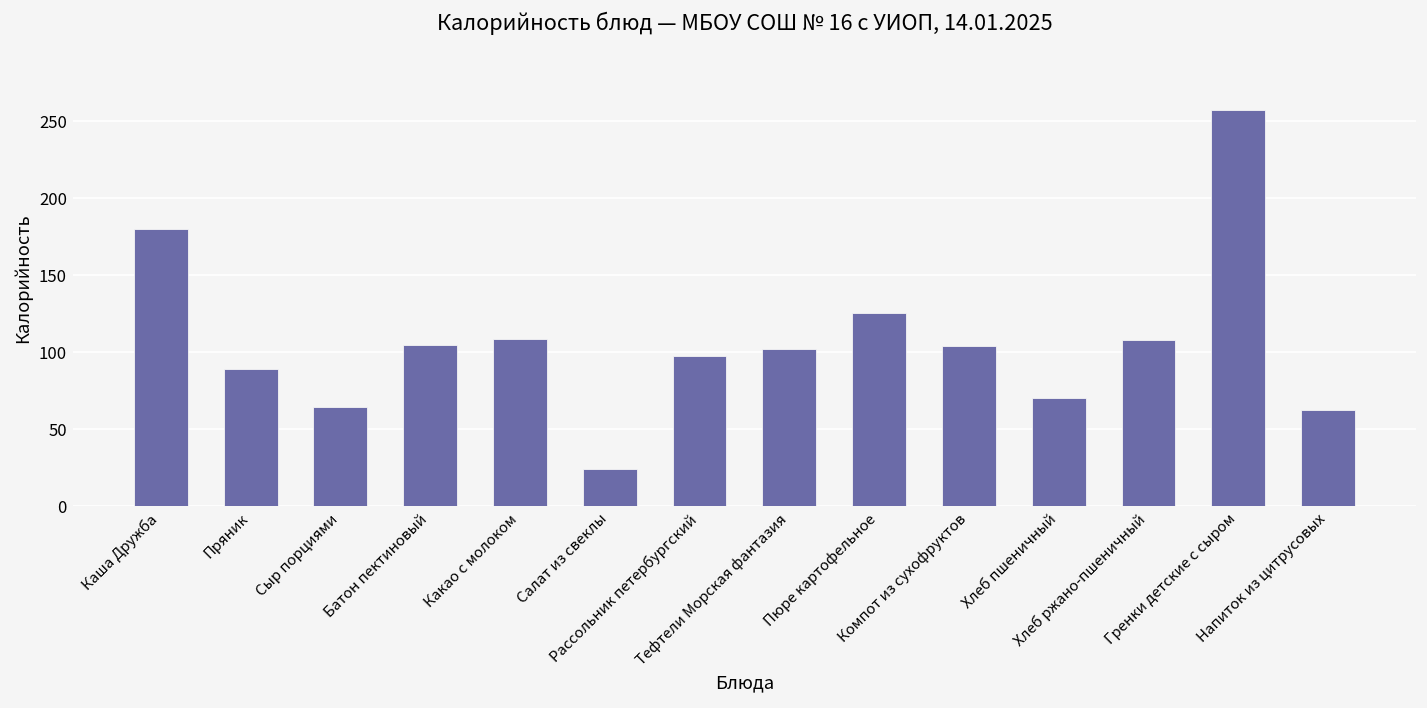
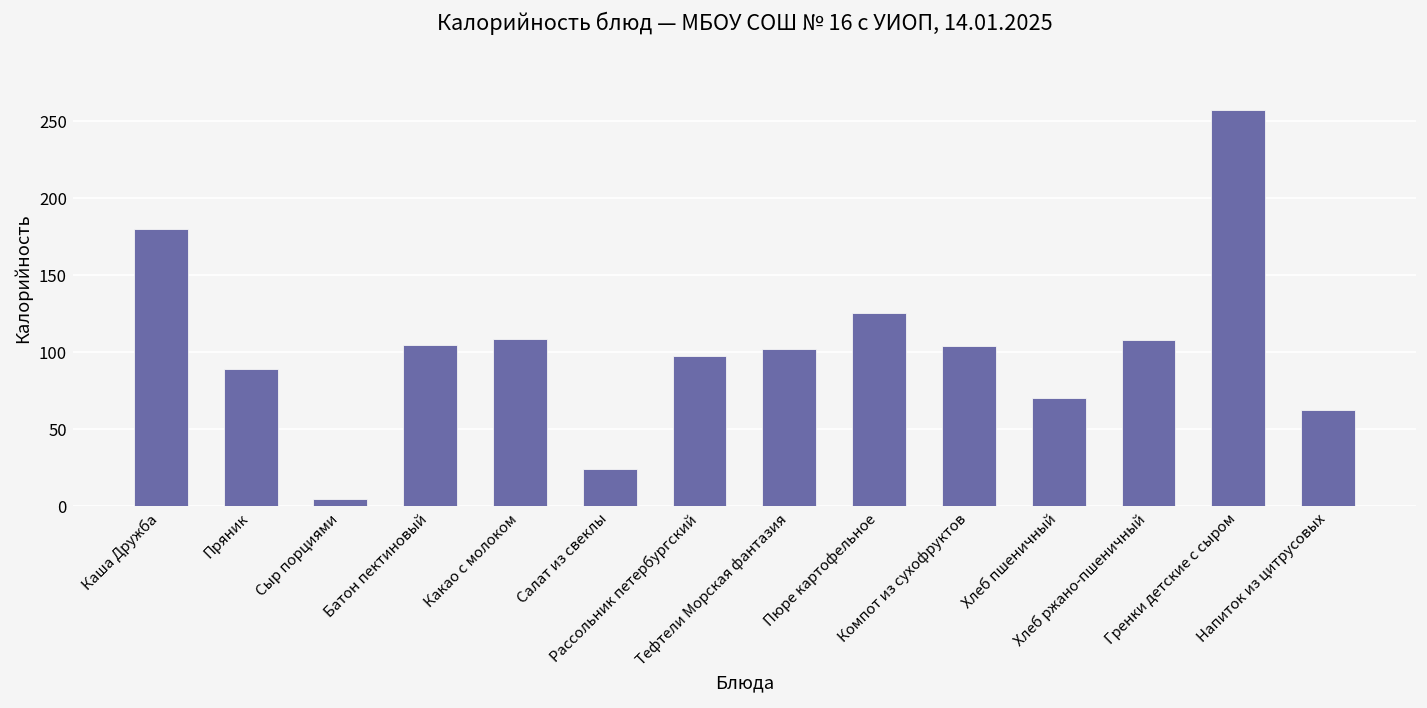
Сыр порциями: 64 -> 5
